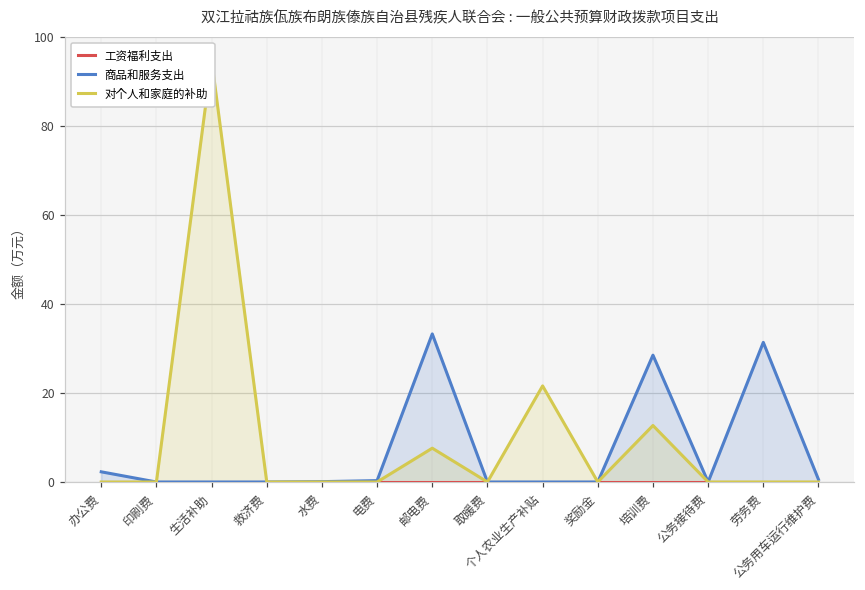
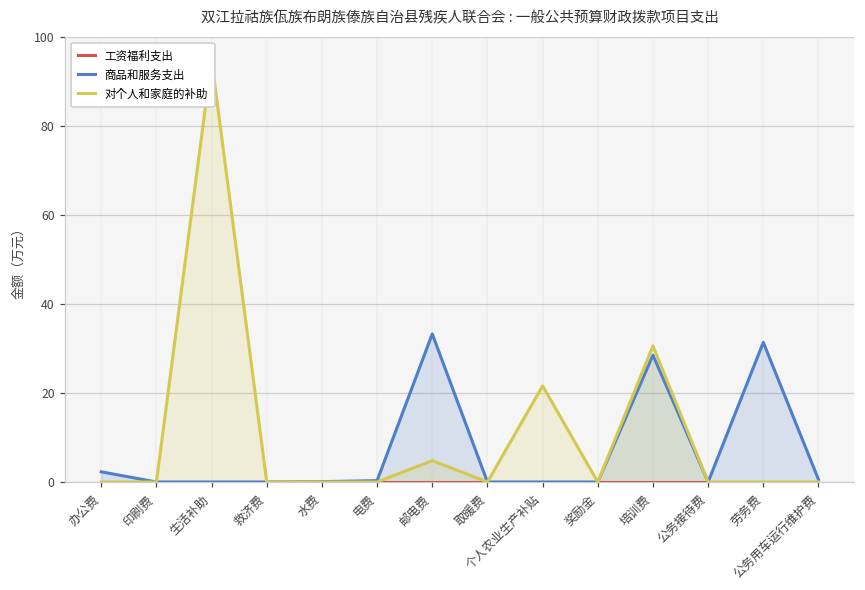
对个人和家庭的补助, 邮电费: 8 -> 5
对个人和家庭的补助, 培训费: 13 -> 31
